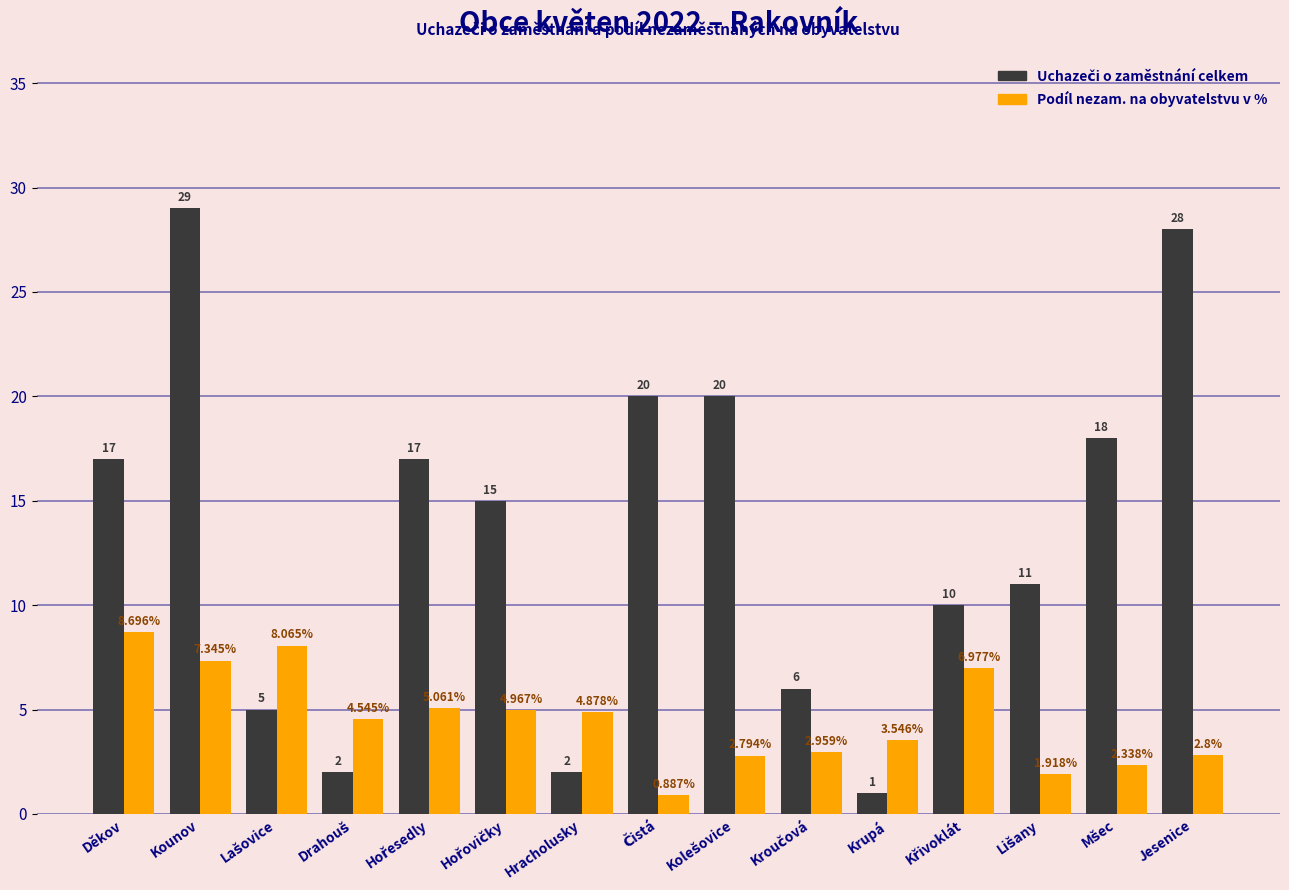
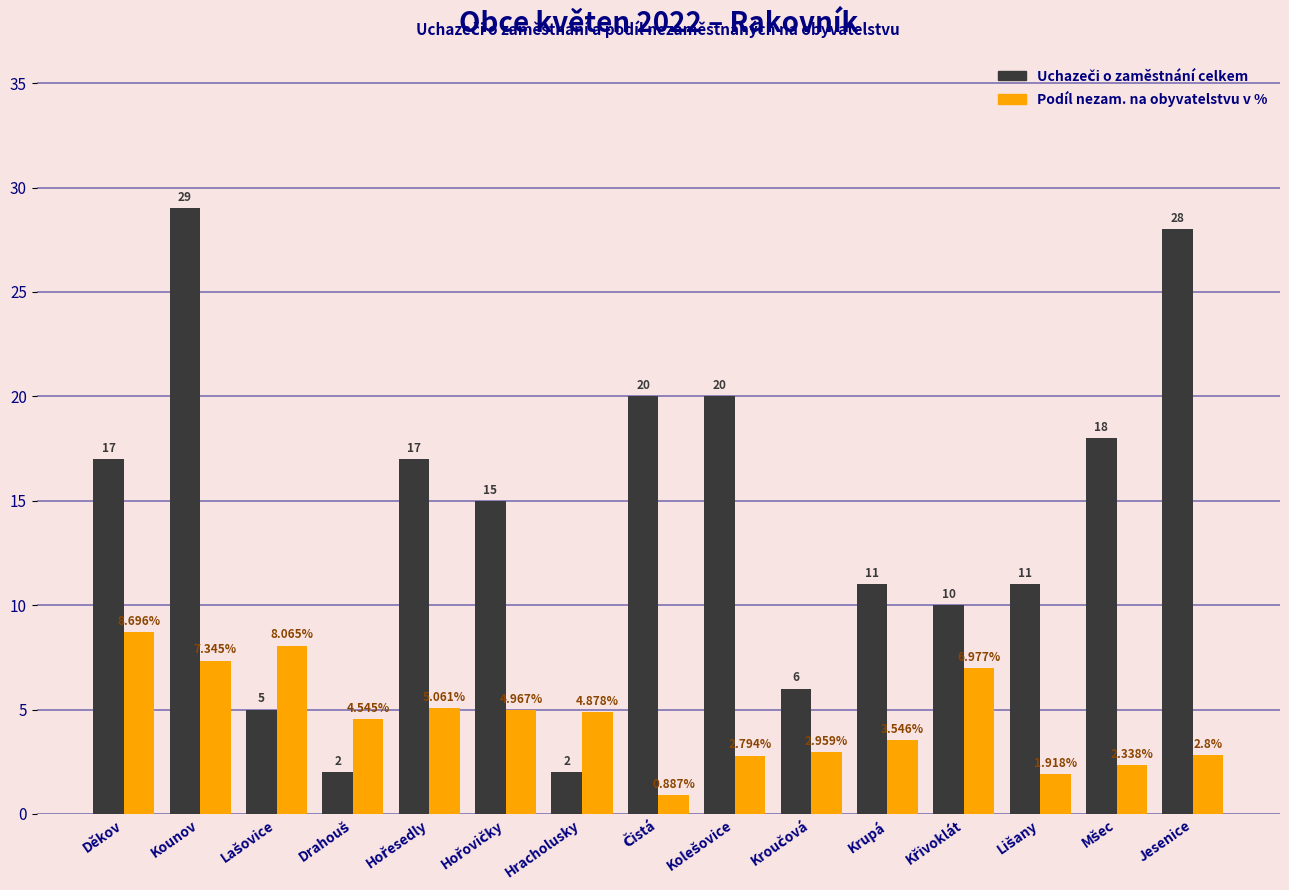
Uchazeči o zaměstnání celkem, Krupá: 1 -> 11
